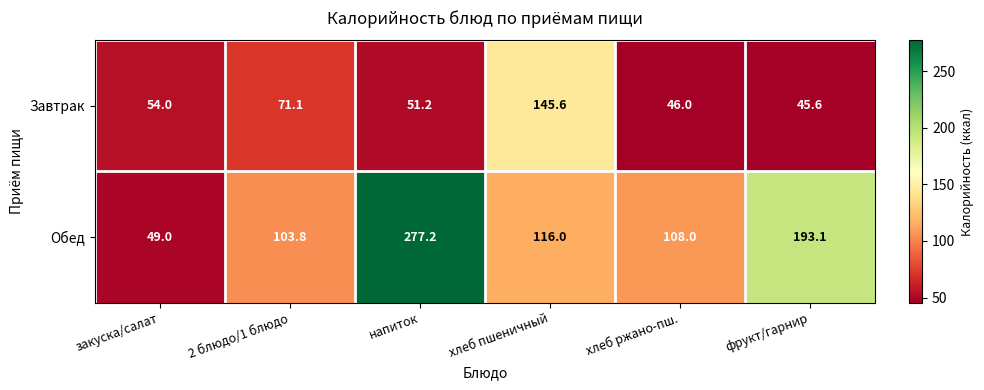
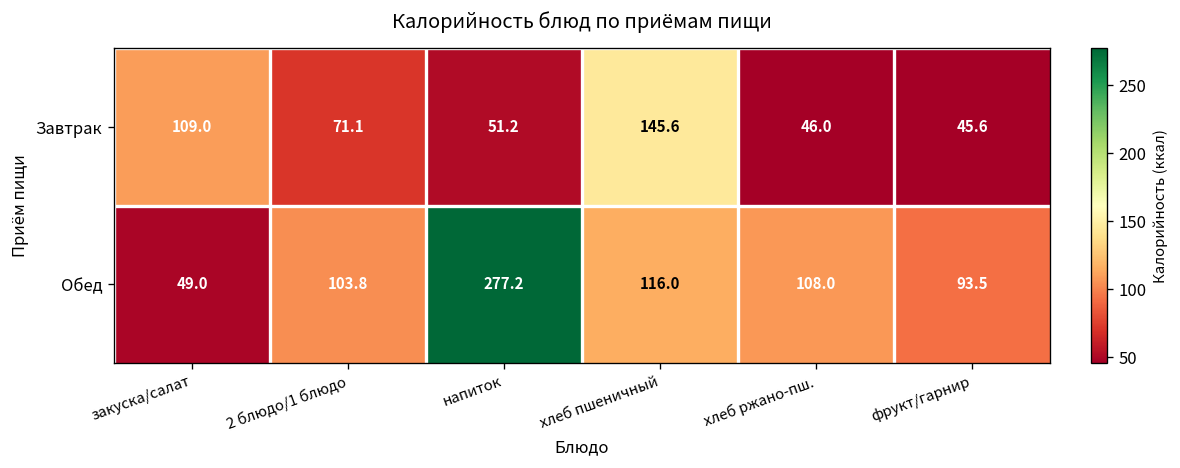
Завтрак, закуска/салат: 54.0 -> 109.0
Обед, фрукт/гарнир: 193.1 -> 93.5
